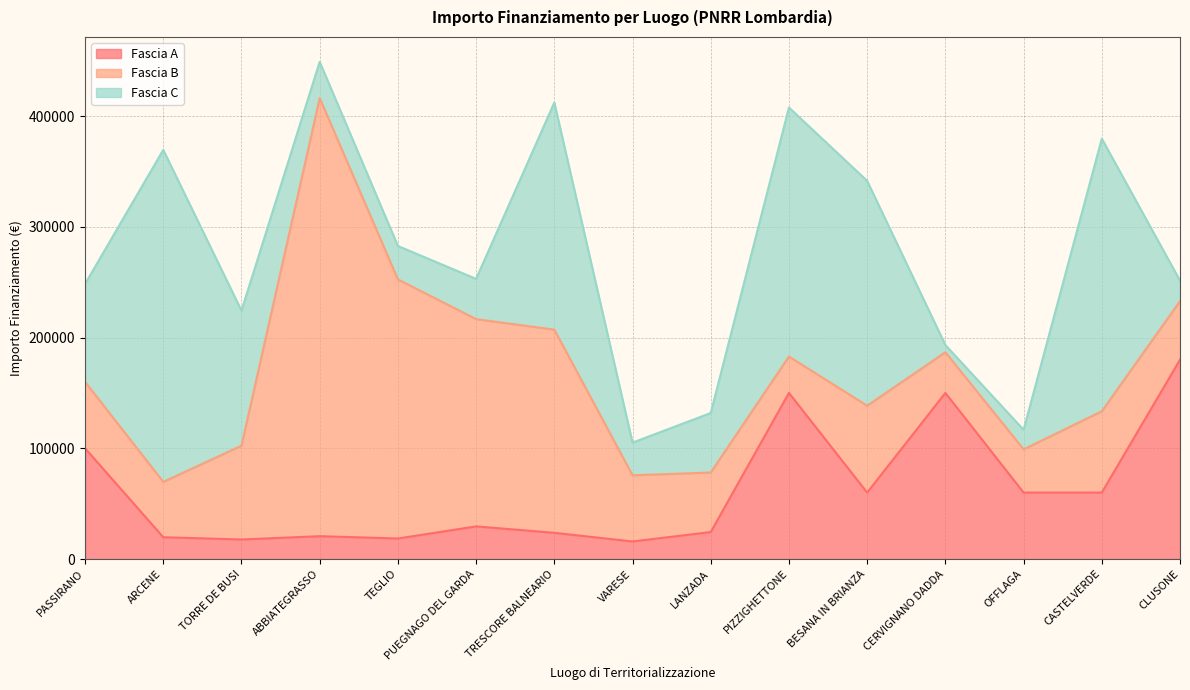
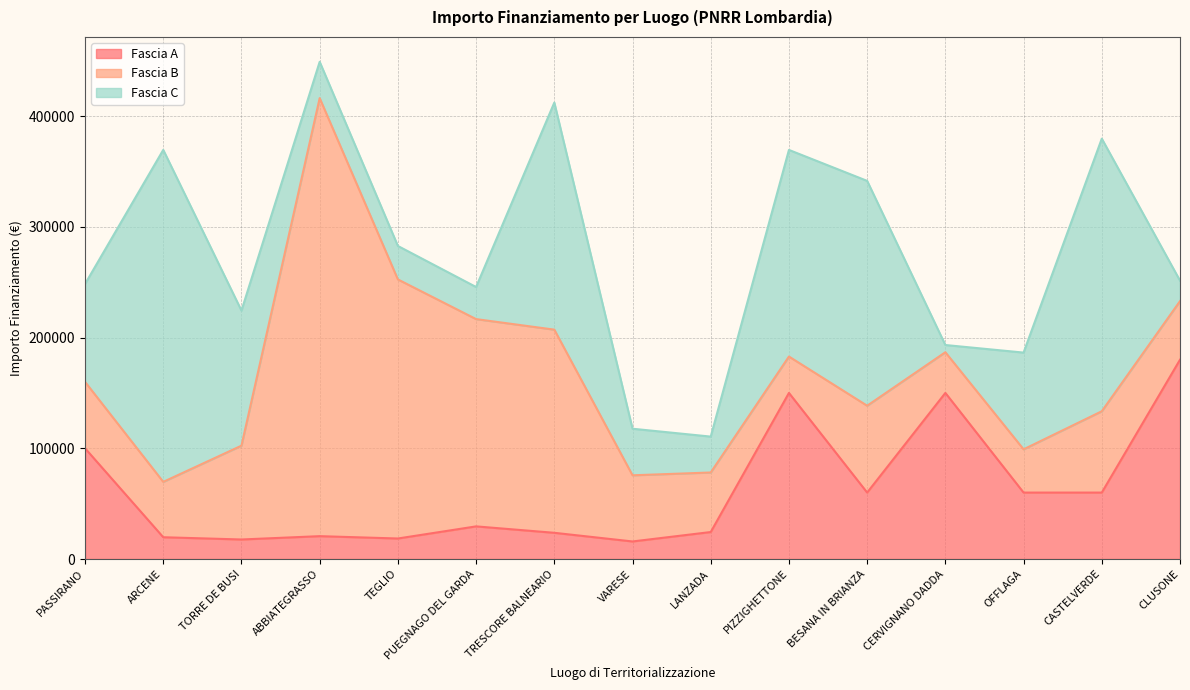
Fascia C, PUEGNAGO DEL GARDA: 36000 -> 29000
Fascia C, VARESE: 29000 -> 42000
Fascia C, LANZADA: 54000 -> 32000
Fascia C, PIZZIGHETTONE: 225000 -> 187000
Fascia C, OFFLAGA: 18000 -> 87000
